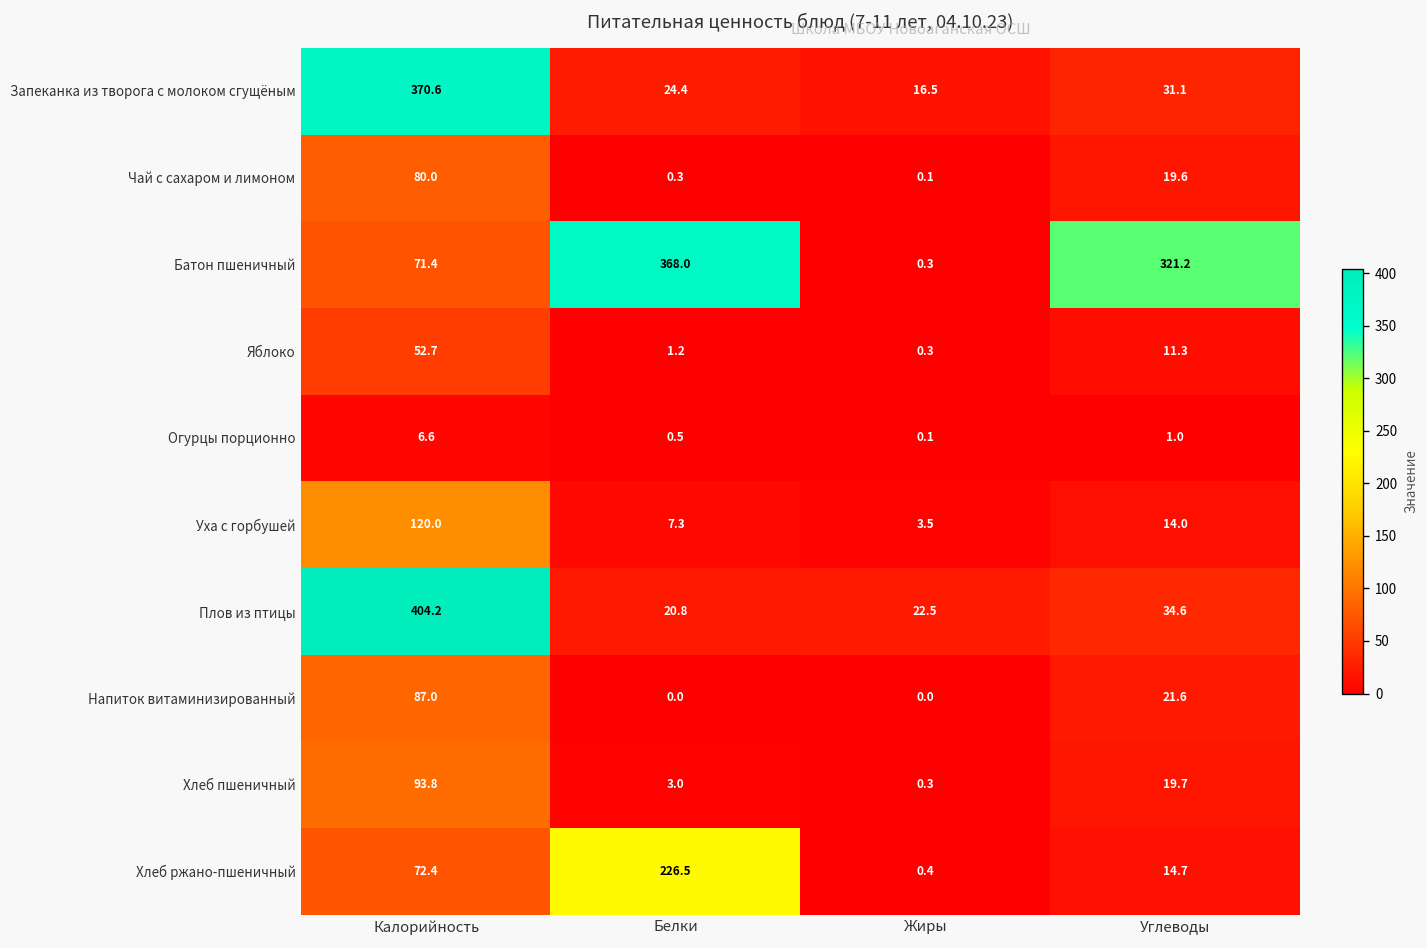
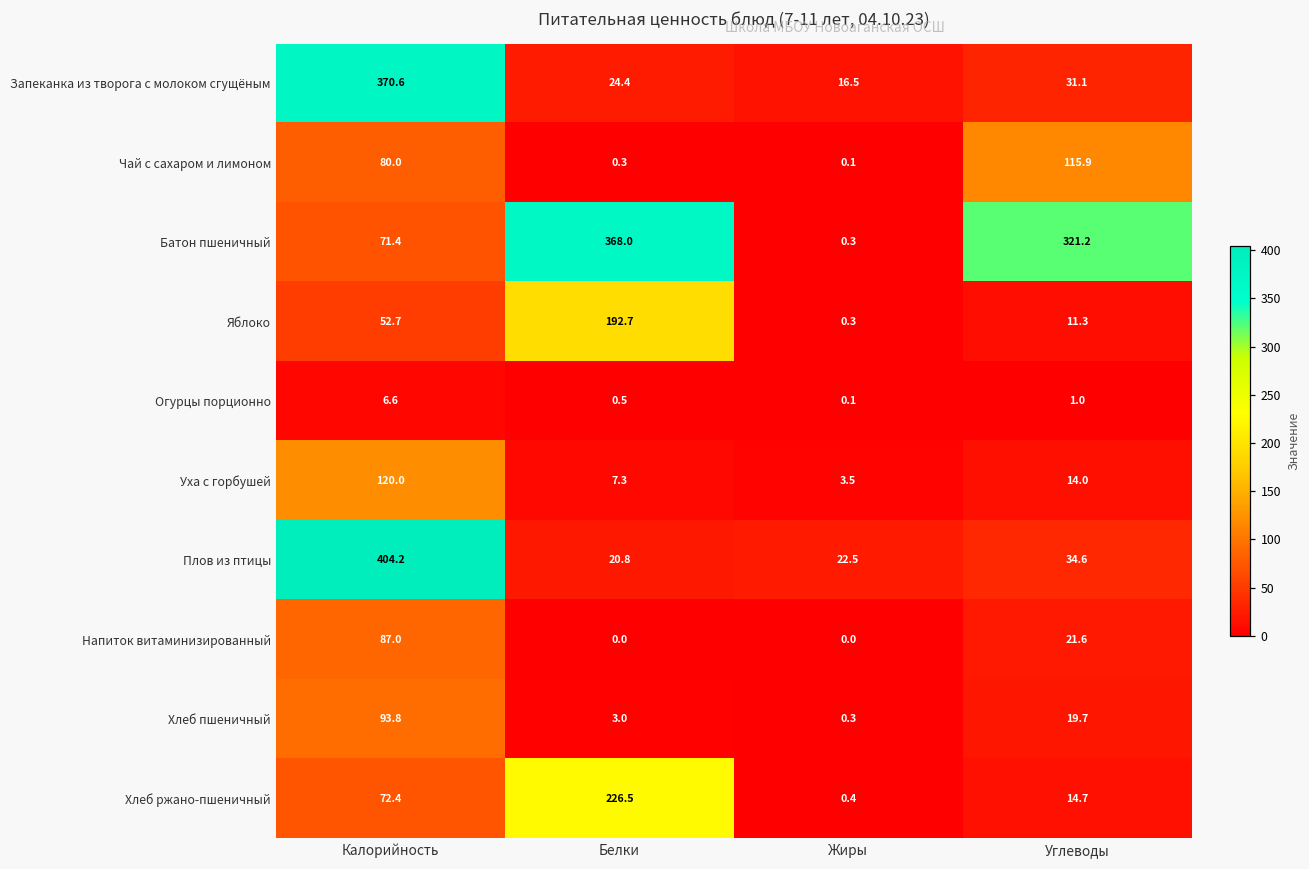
Чай с сахаром и лимоном, Углеводы: 19.6 -> 115.9
Яблоко, Белки: 1.2 -> 192.7
